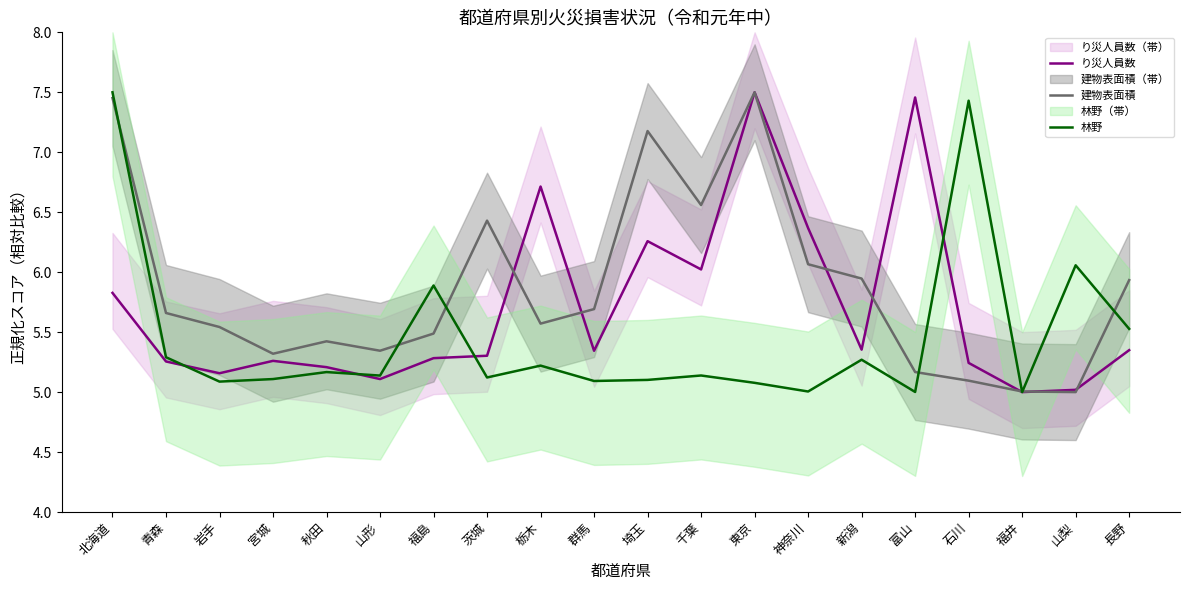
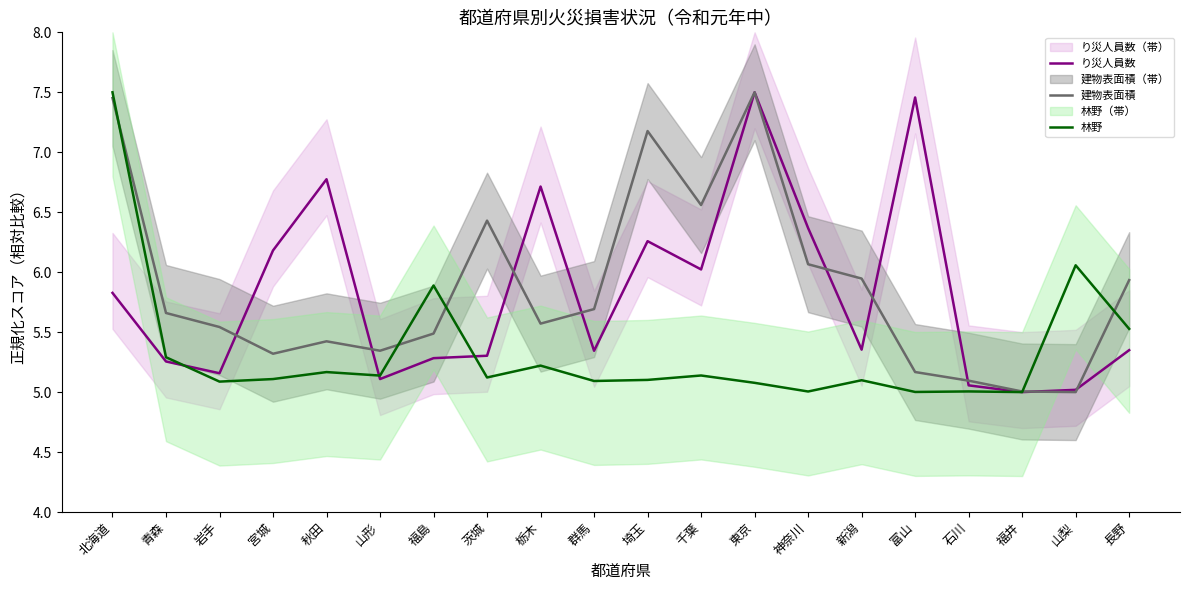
り災人員数, 宮城: 5.26 -> 6.18
り災人員数, 秋田: 5.21 -> 6.77
林野, 新潟: 5.27 -> 5.10
り災人員数, 石川: 5.24 -> 5.06
林野, 石川: 7.43 -> 5.01
